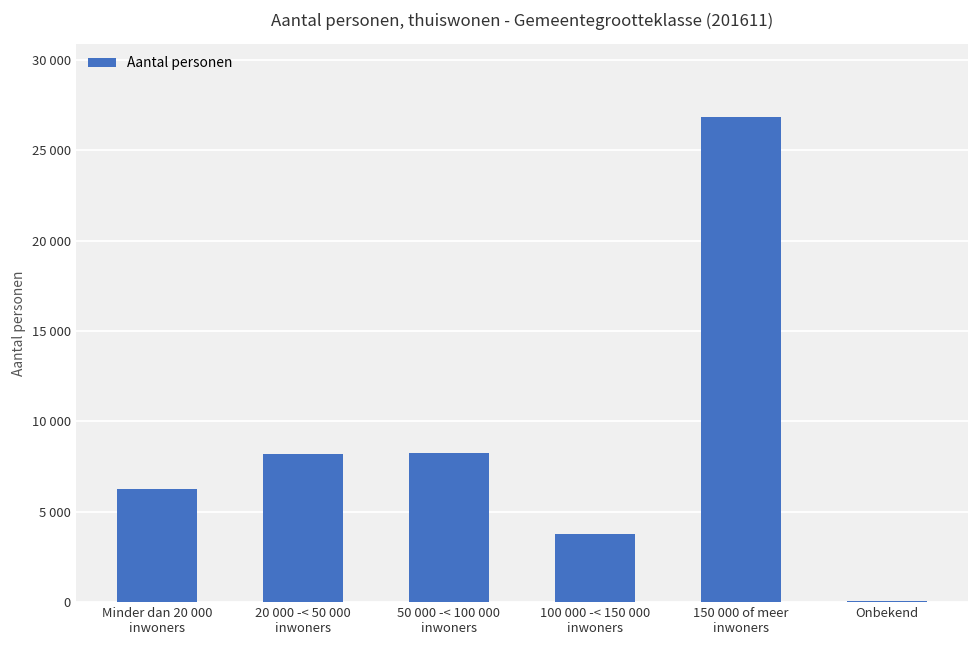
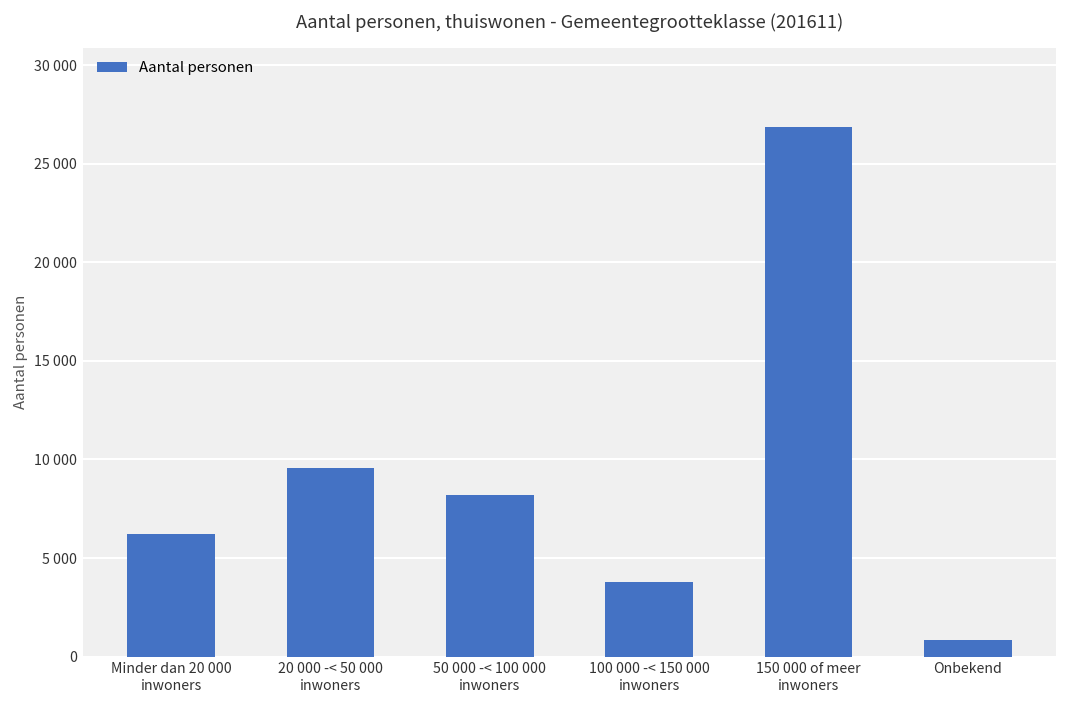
20 000 -< 50 000 inwoners: 8200 -> 9600
Onbekend: 0 -> 900
